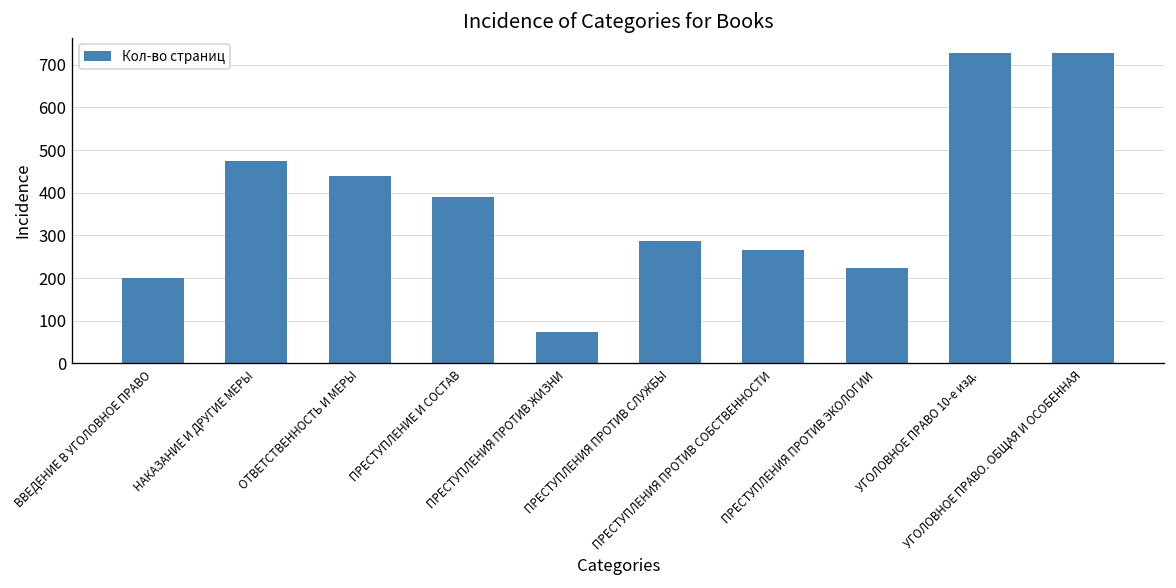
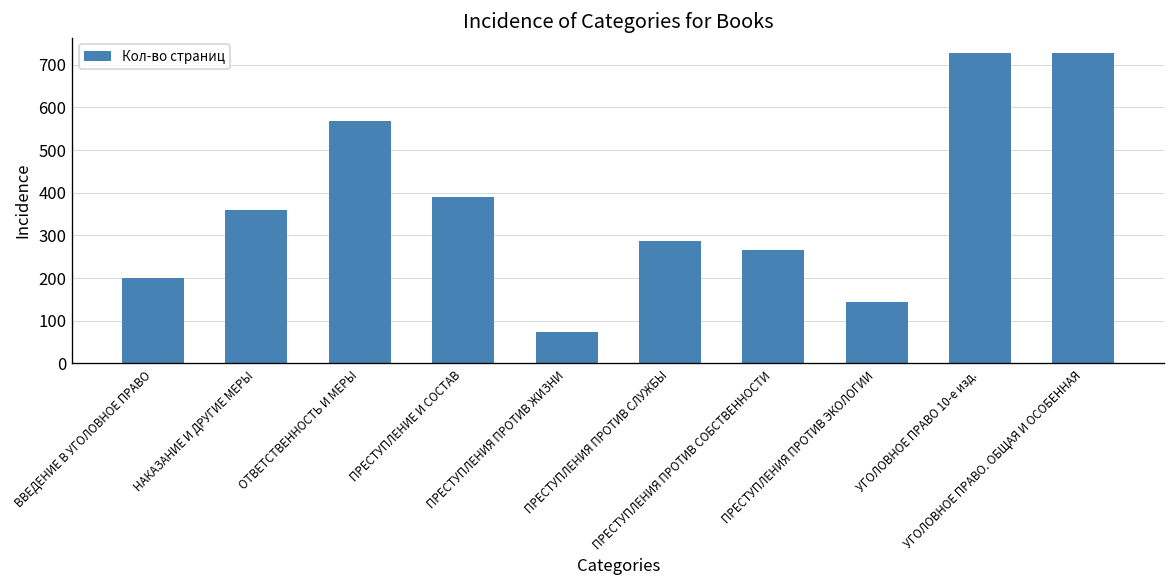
НАКАЗАНИЕ И ДРУГИЕ МЕРЫ: 470 -> 360
ОТВЕТСТВЕННОСТЬ И МЕРЫ: 440 -> 570
ПРЕСТУПЛЕНИЯ ПРОТИВ ЭКОЛОГИИ: 220 -> 140
